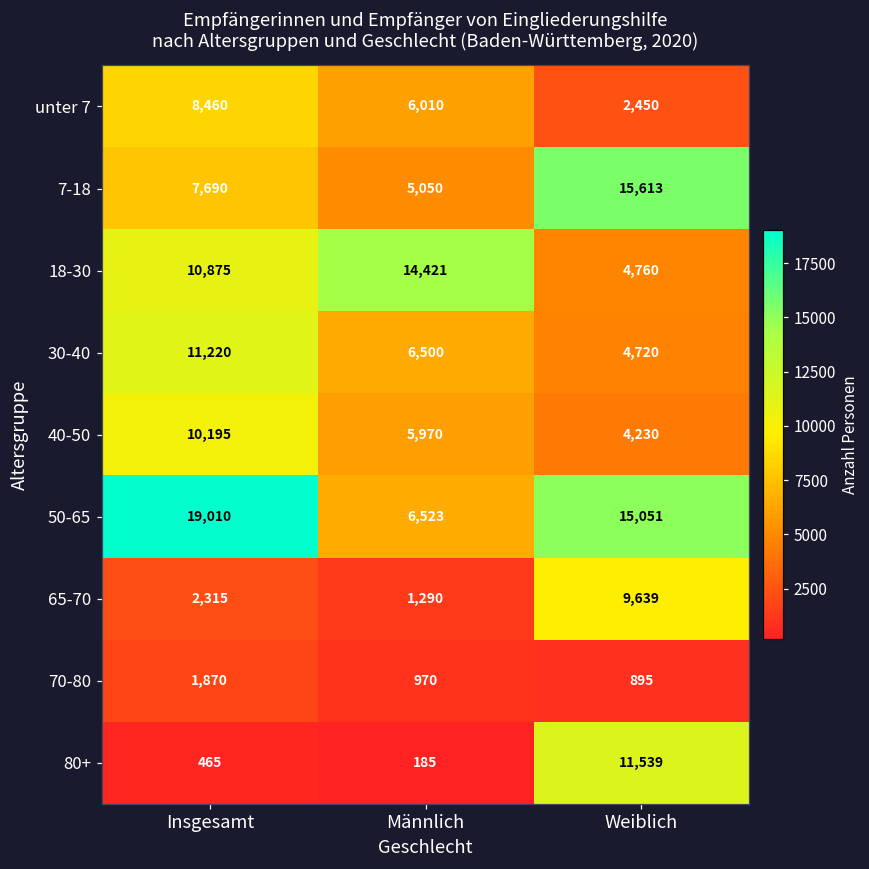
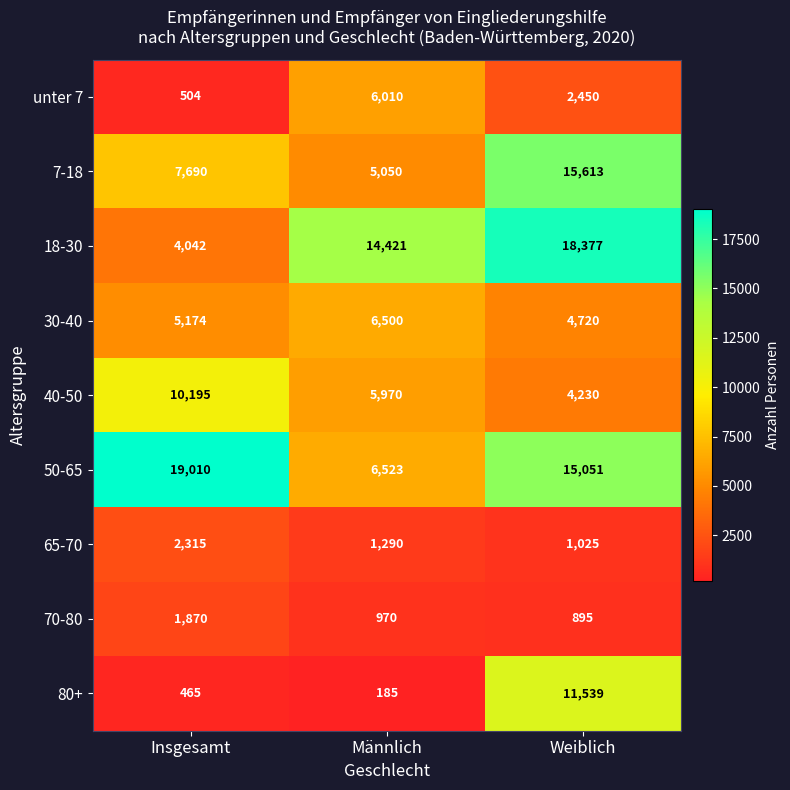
unter 7, Insgesamt: 8,460 -> 504
18-30, Insgesamt: 10,875 -> 4,042
18-30, Weiblich: 4,760 -> 18,377
30-40, Insgesamt: 11,220 -> 5,174
65-70, Weiblich: 9,639 -> 1,025
